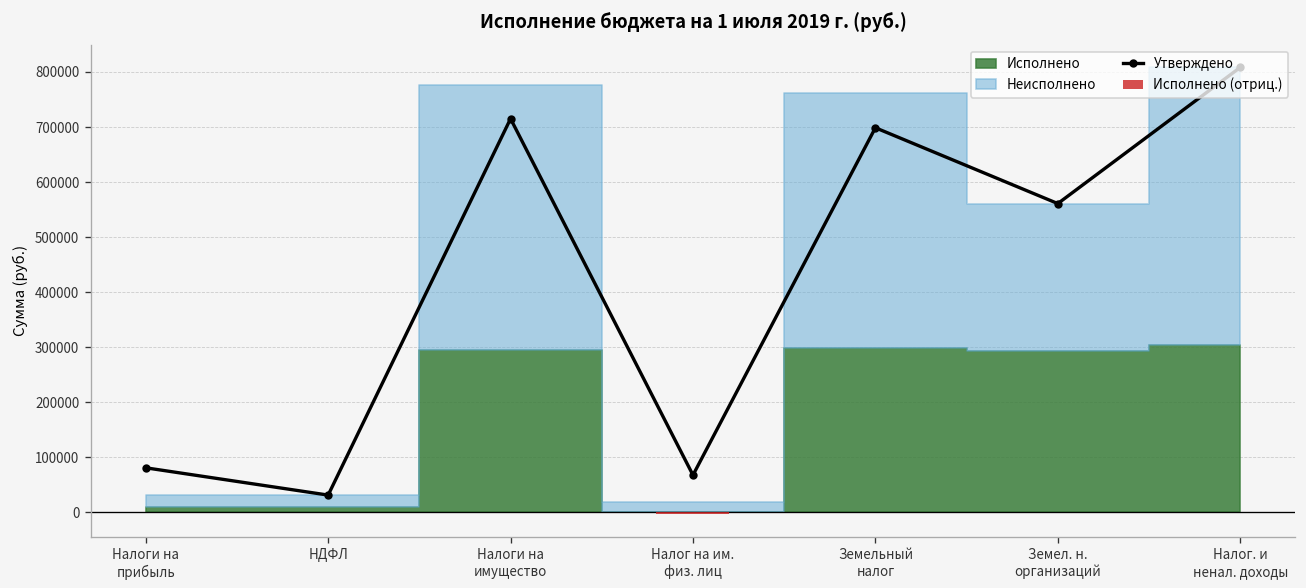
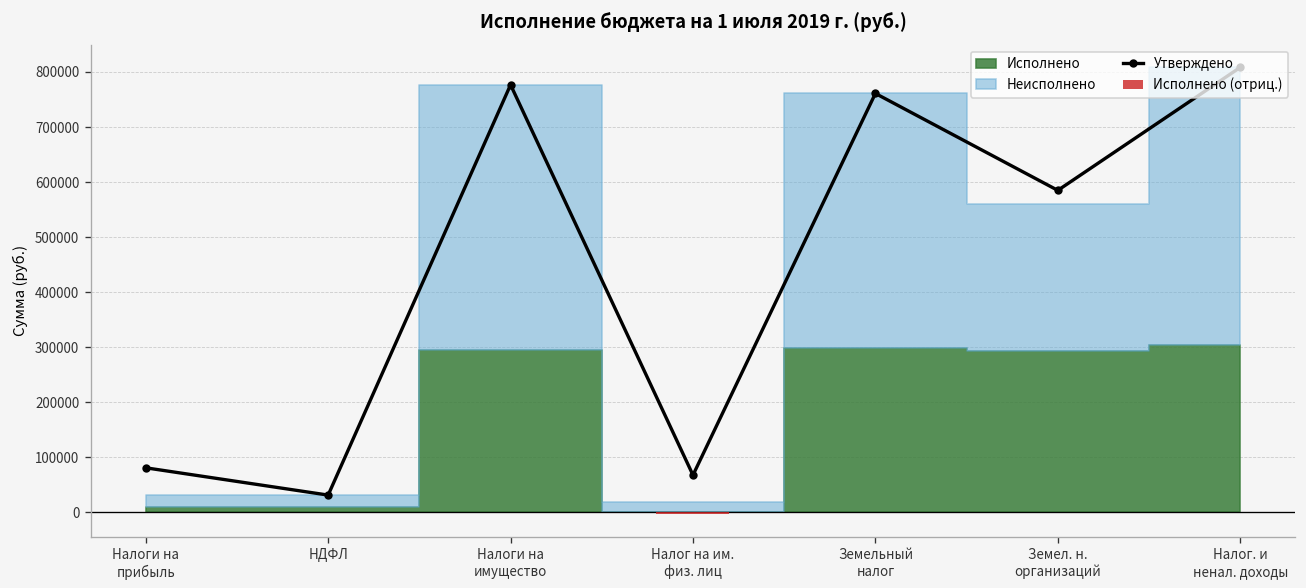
Утверждено, Налоги на имущество: 720000 -> 780000
Утверждено, Земельный налог: 700000 -> 760000
Утверждено, Земел. н. организаций: 560000 -> 580000
